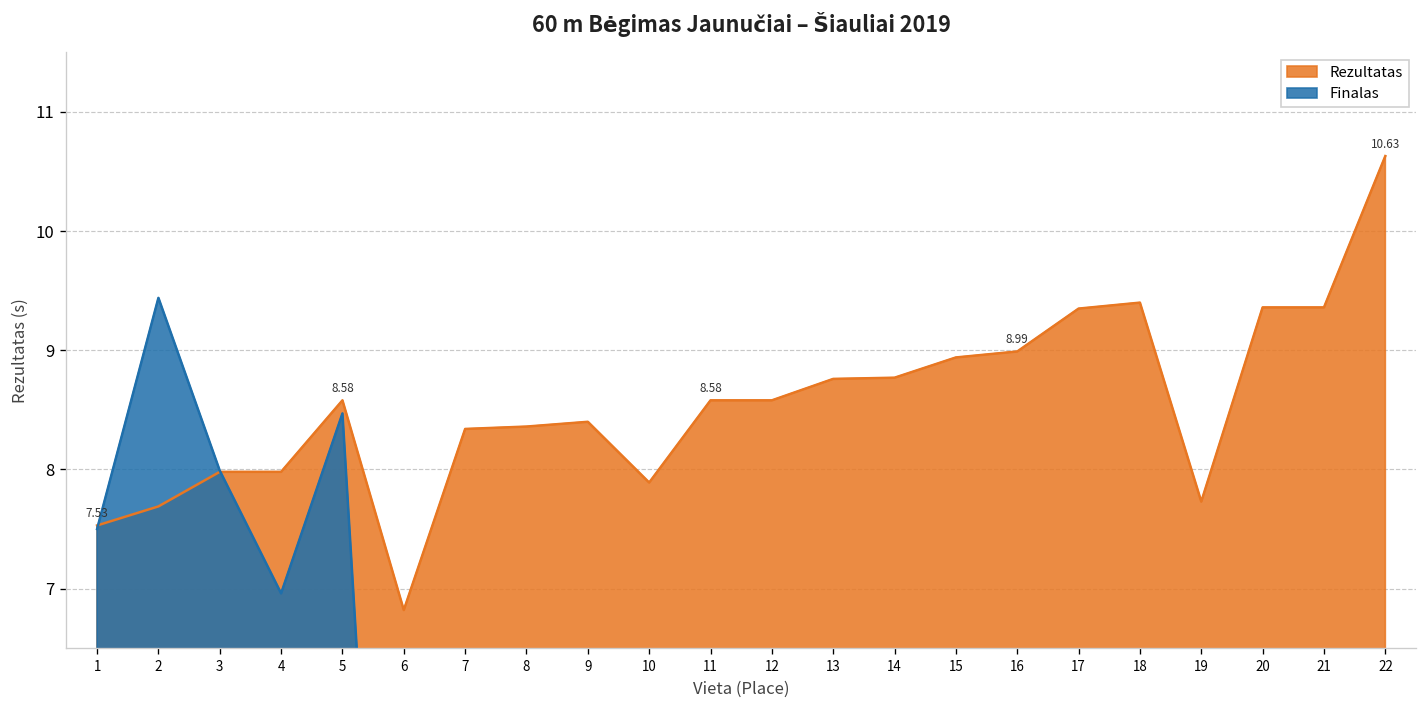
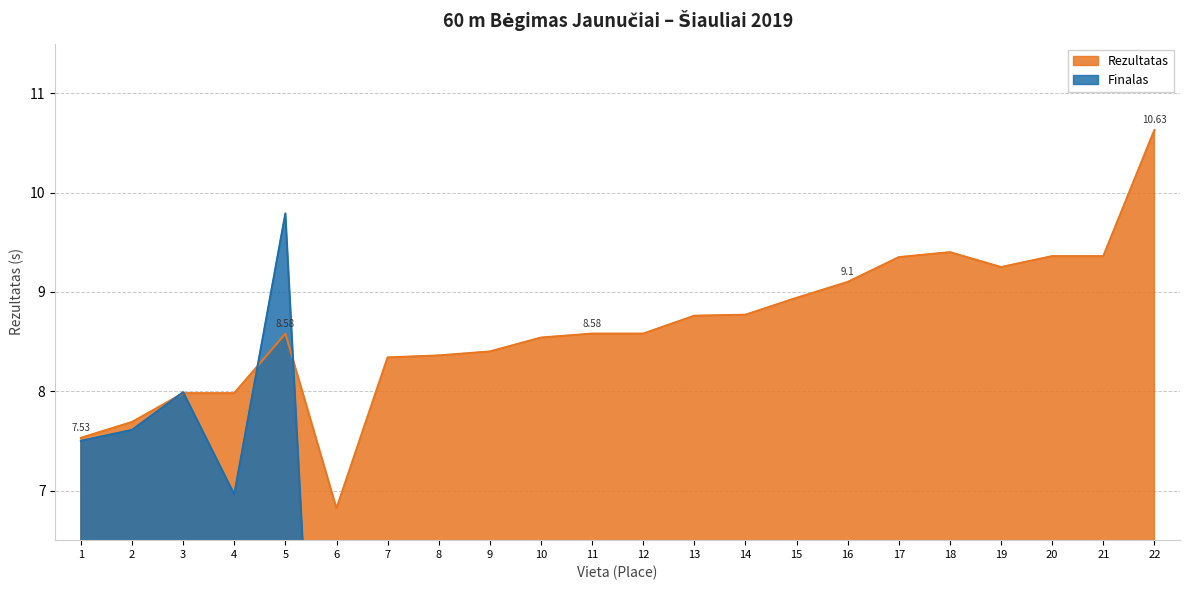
Finalas, 2: 9.4 -> 7.6
Finalas, 5: 8.5 -> 9.8
Rezultatas, 10: 7.9 -> 8.5
Rezultatas, 16: 8.99 -> 9.1
Rezultatas, 19: 7.7 -> 9.3
